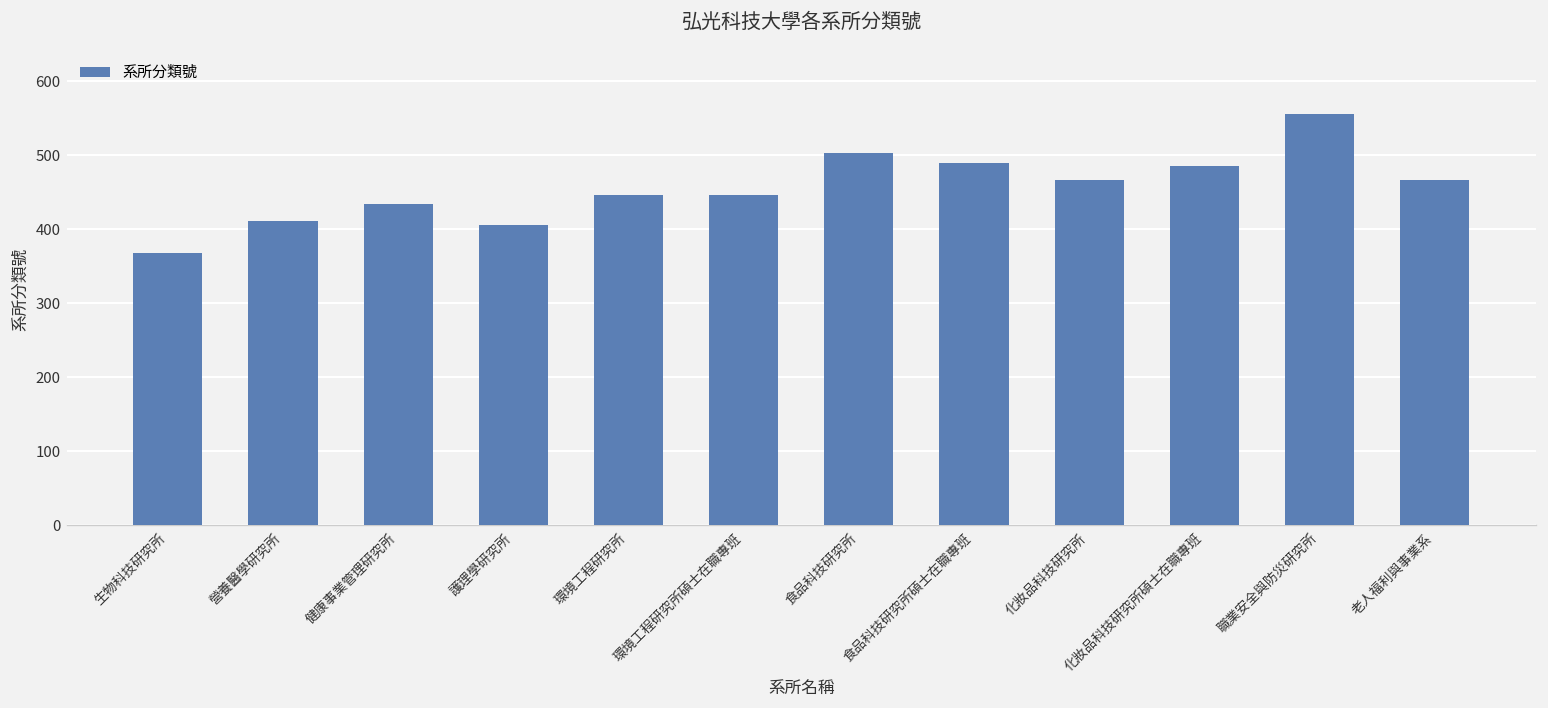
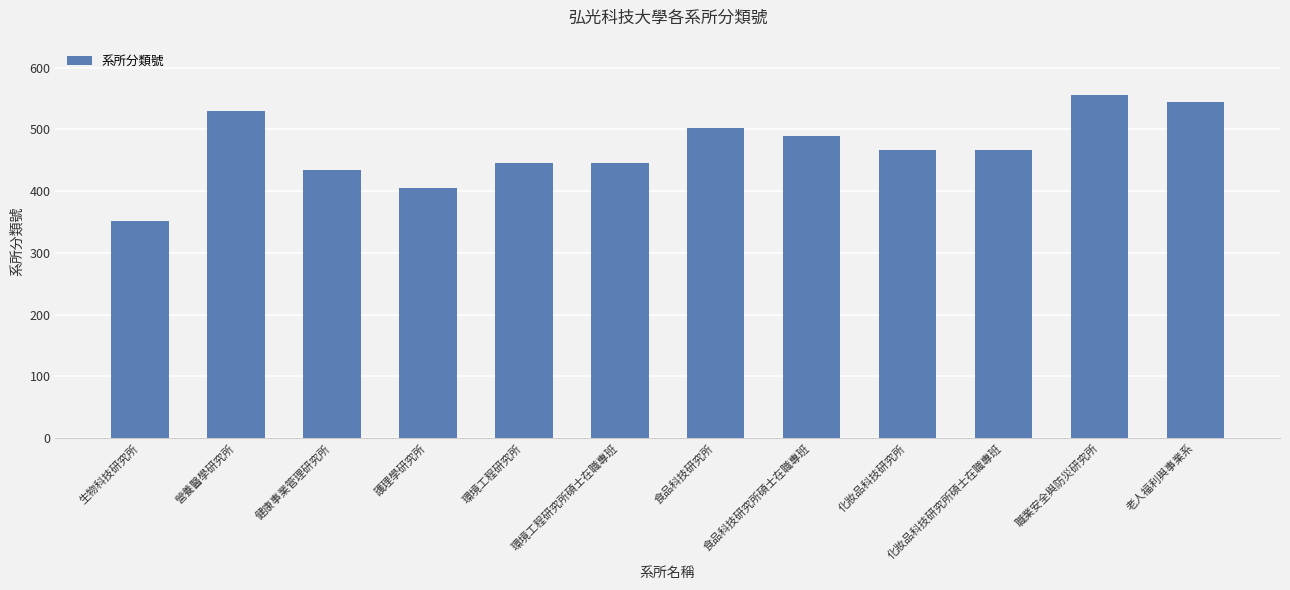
生物科技研究所: 370 -> 350
營養醫學研究所: 410 -> 530
化妝品科技研究所碩士在職專班: 490 -> 470
老人福利與事業系: 470 -> 540
